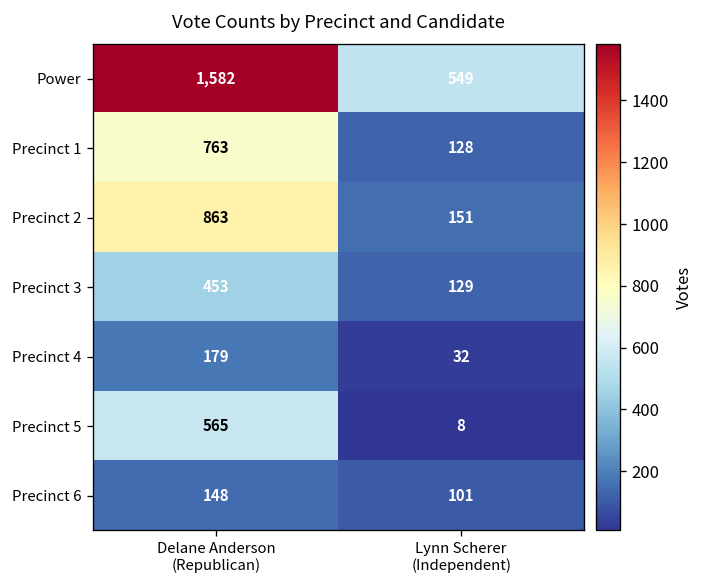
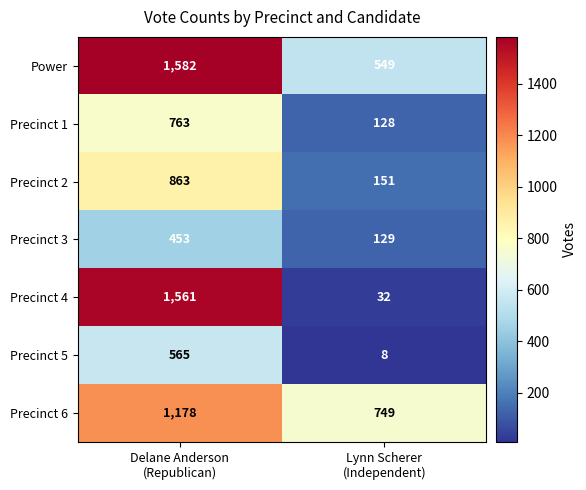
Precinct 4, Delane Anderson (Republican): 179 -> 1,561
Precinct 6, Delane Anderson (Republican): 148 -> 1,178
Precinct 6, Lynn Scherer (Independent): 101 -> 749
